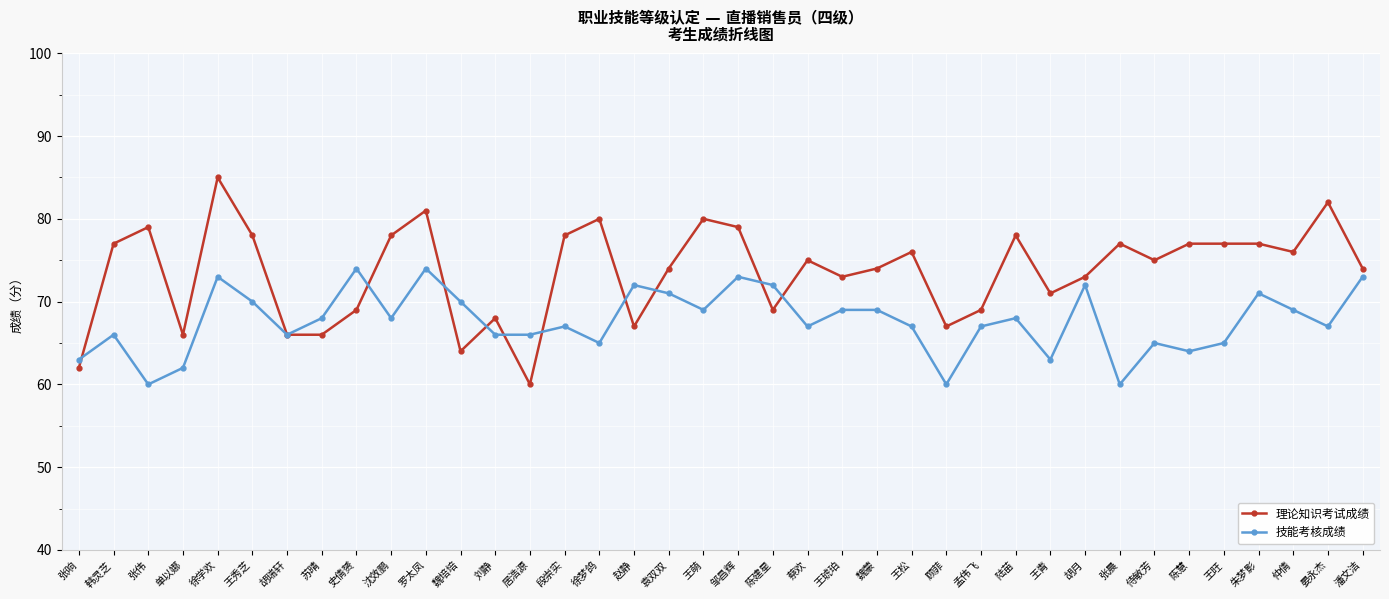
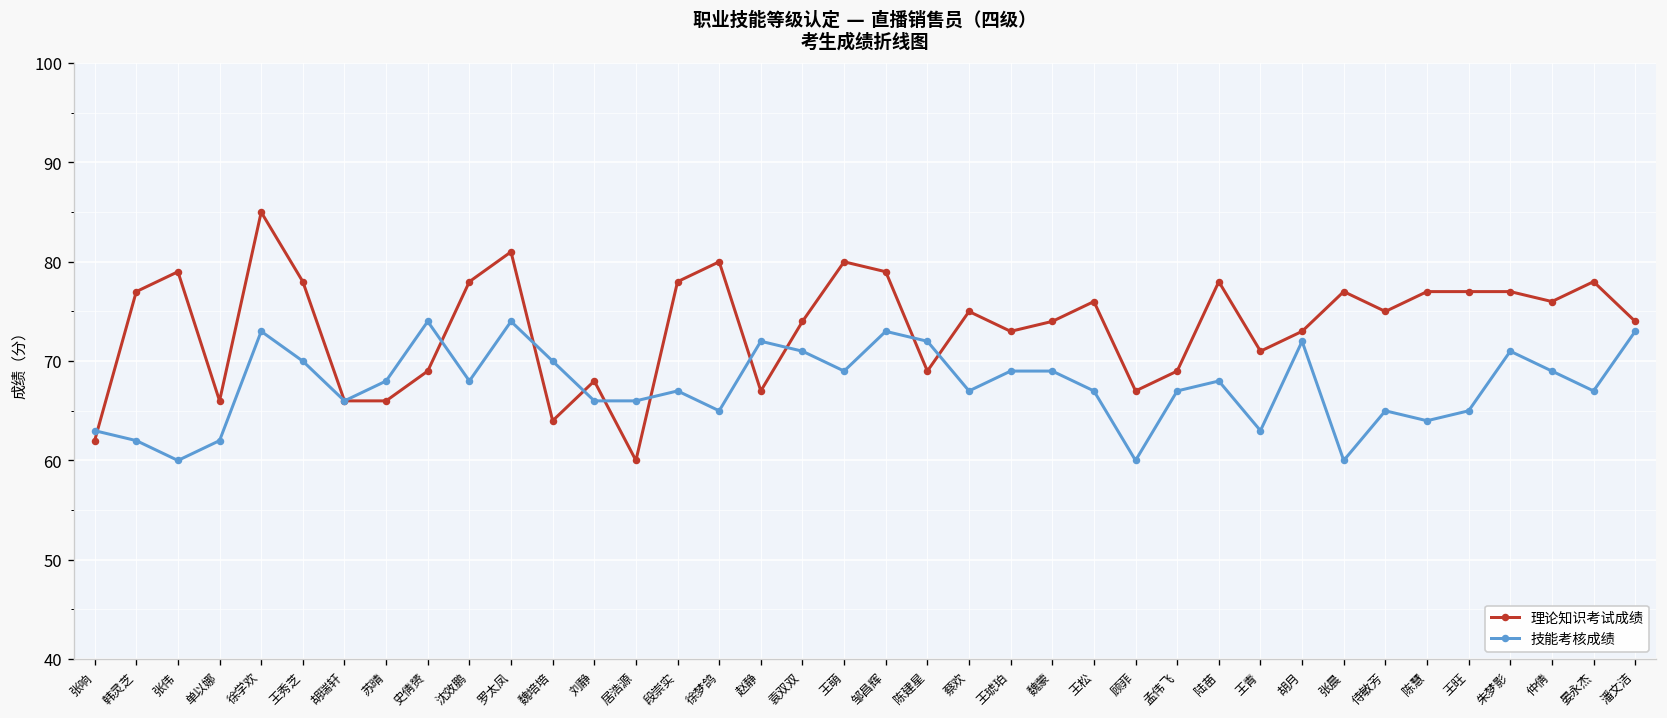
技能考核成绩, 韩灵芝: 66 -> 62
理论知识考试成绩, 晏永杰: 82 -> 78
